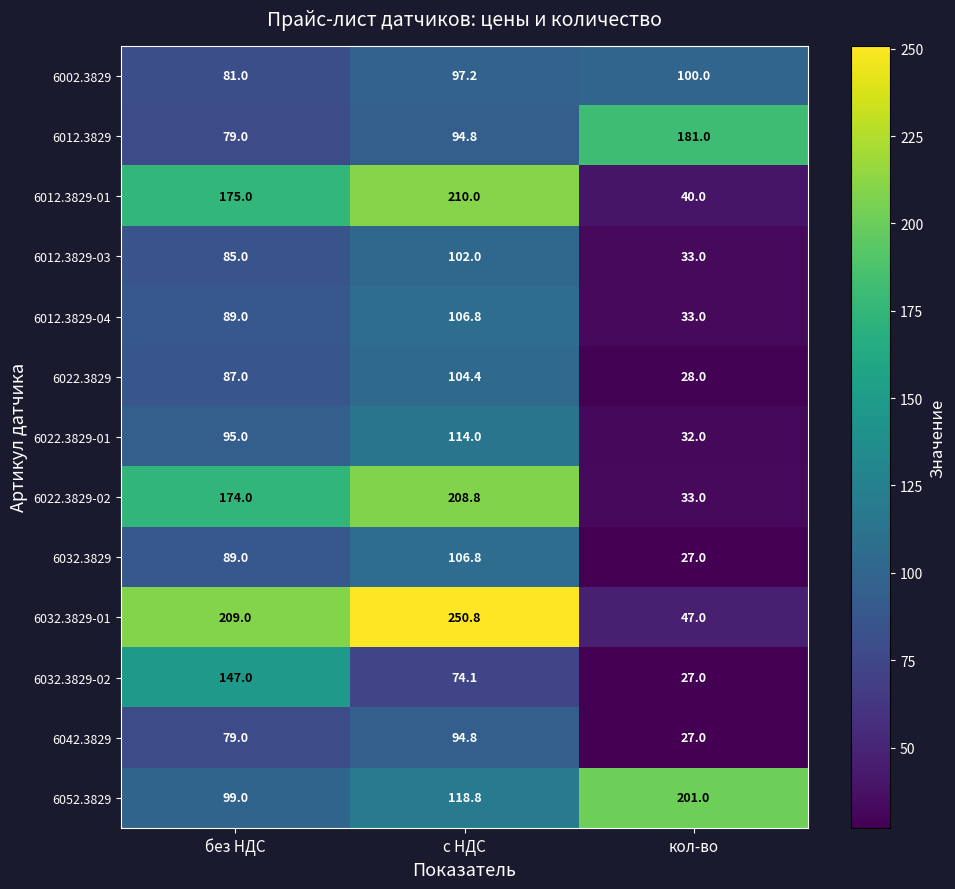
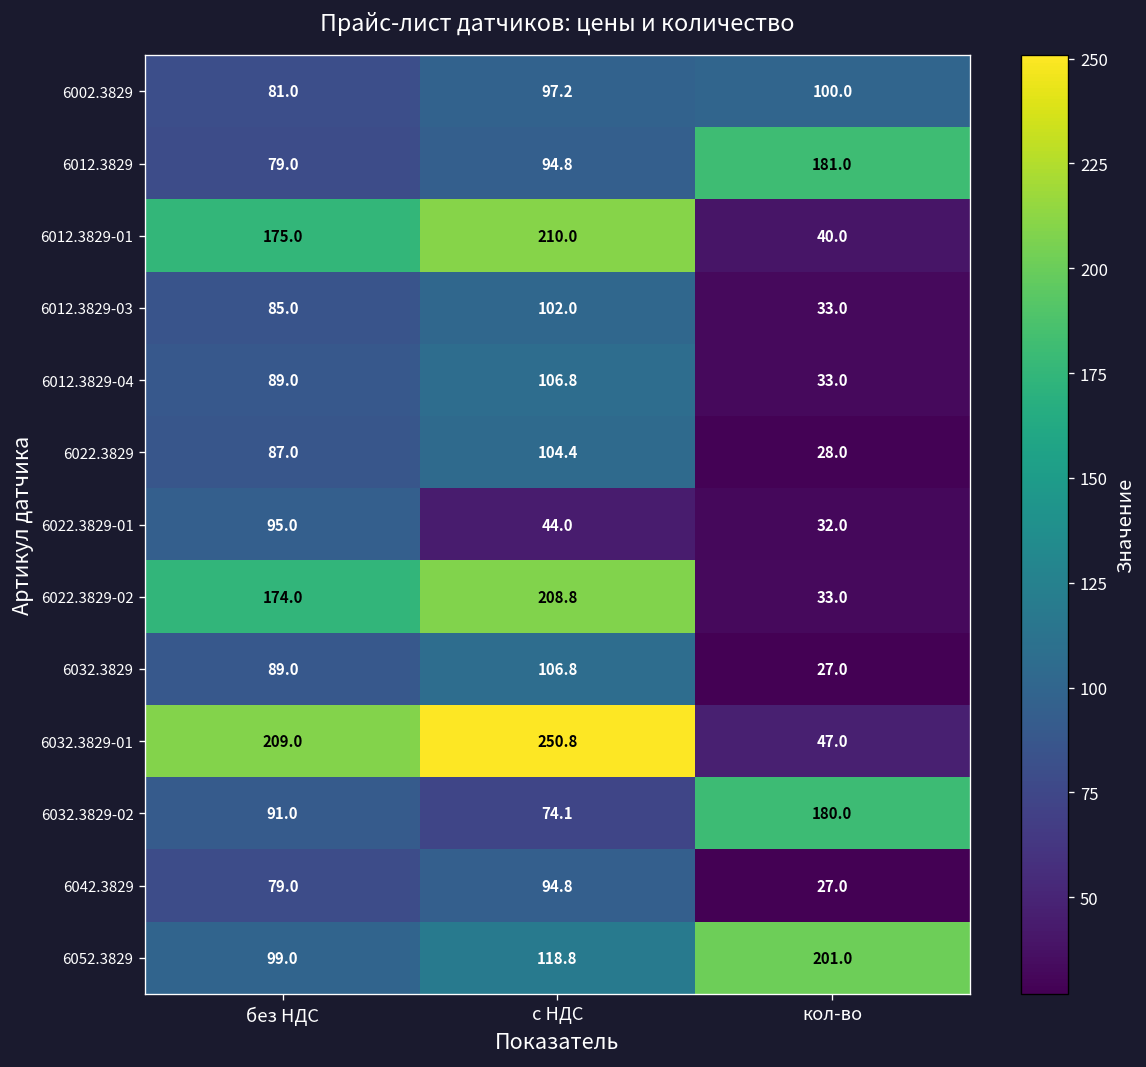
6022.3829-01, с НДС: 114.0 -> 44.0
6032.3829-02, без НДС: 147.0 -> 91.0
6032.3829-02, кол-во: 27.0 -> 180.0
